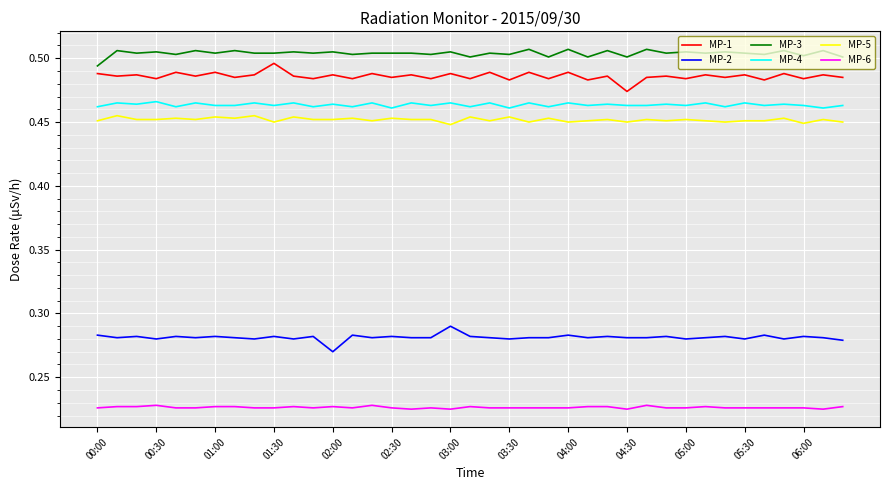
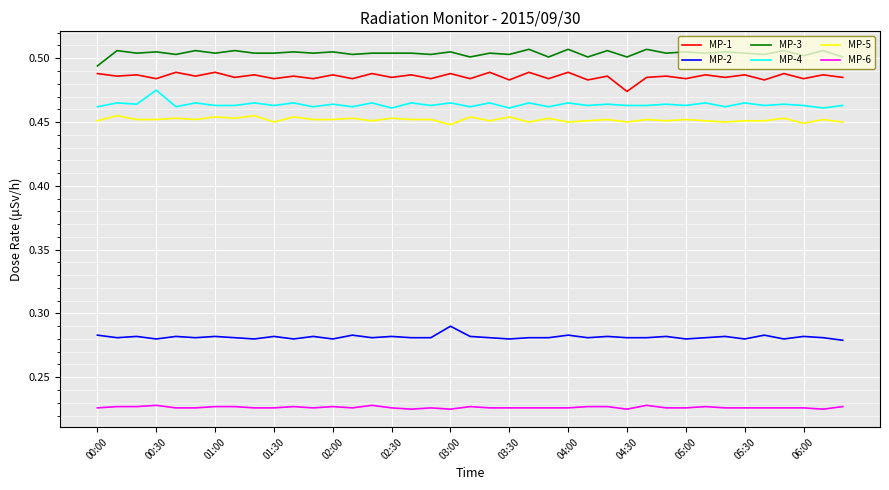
MP-4, 00:30: 0.466 -> 0.475
MP-1, 01:30: 0.496 -> 0.484
MP-2, 02:00: 0.27 -> 0.28
